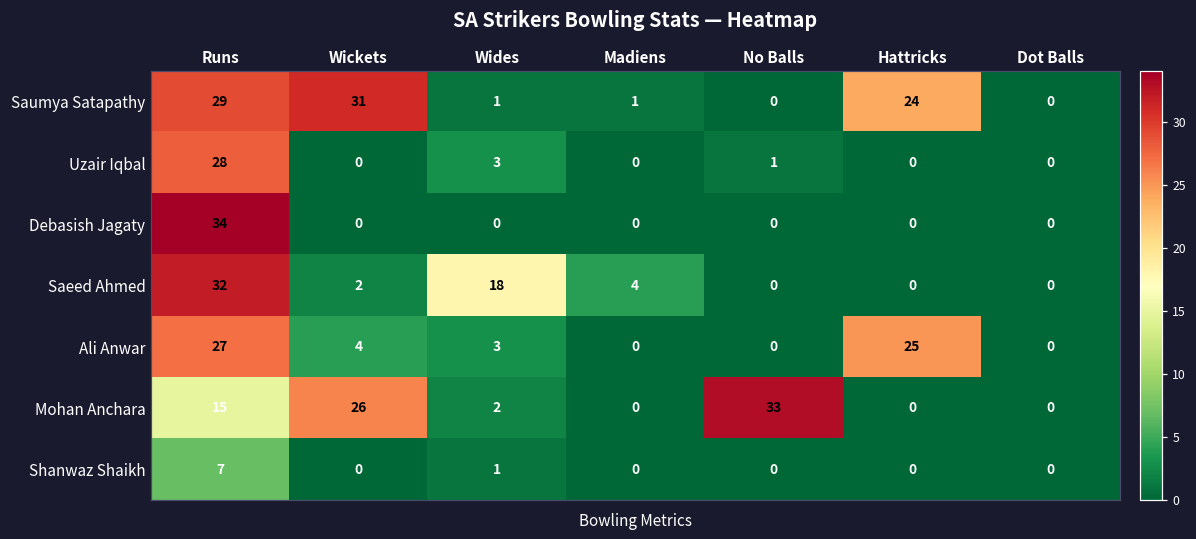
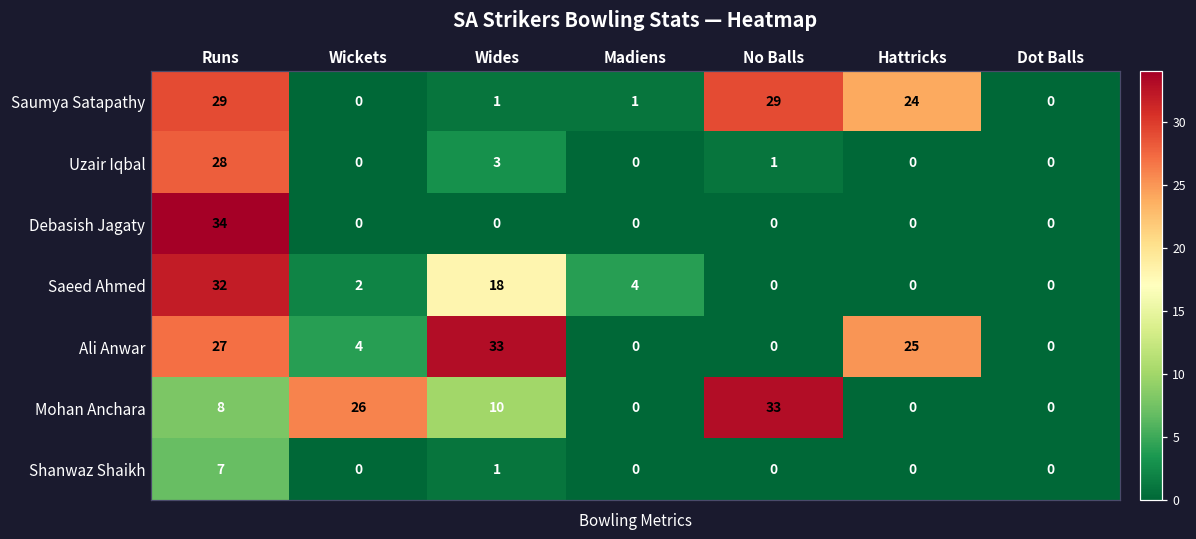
Saumya Satapathy, Wickets: 31 -> 0
Saumya Satapathy, No Balls: 0 -> 29
Ali Anwar, Wides: 3 -> 33
Mohan Anchara, Runs: 15 -> 8
Mohan Anchara, Wides: 2 -> 10
